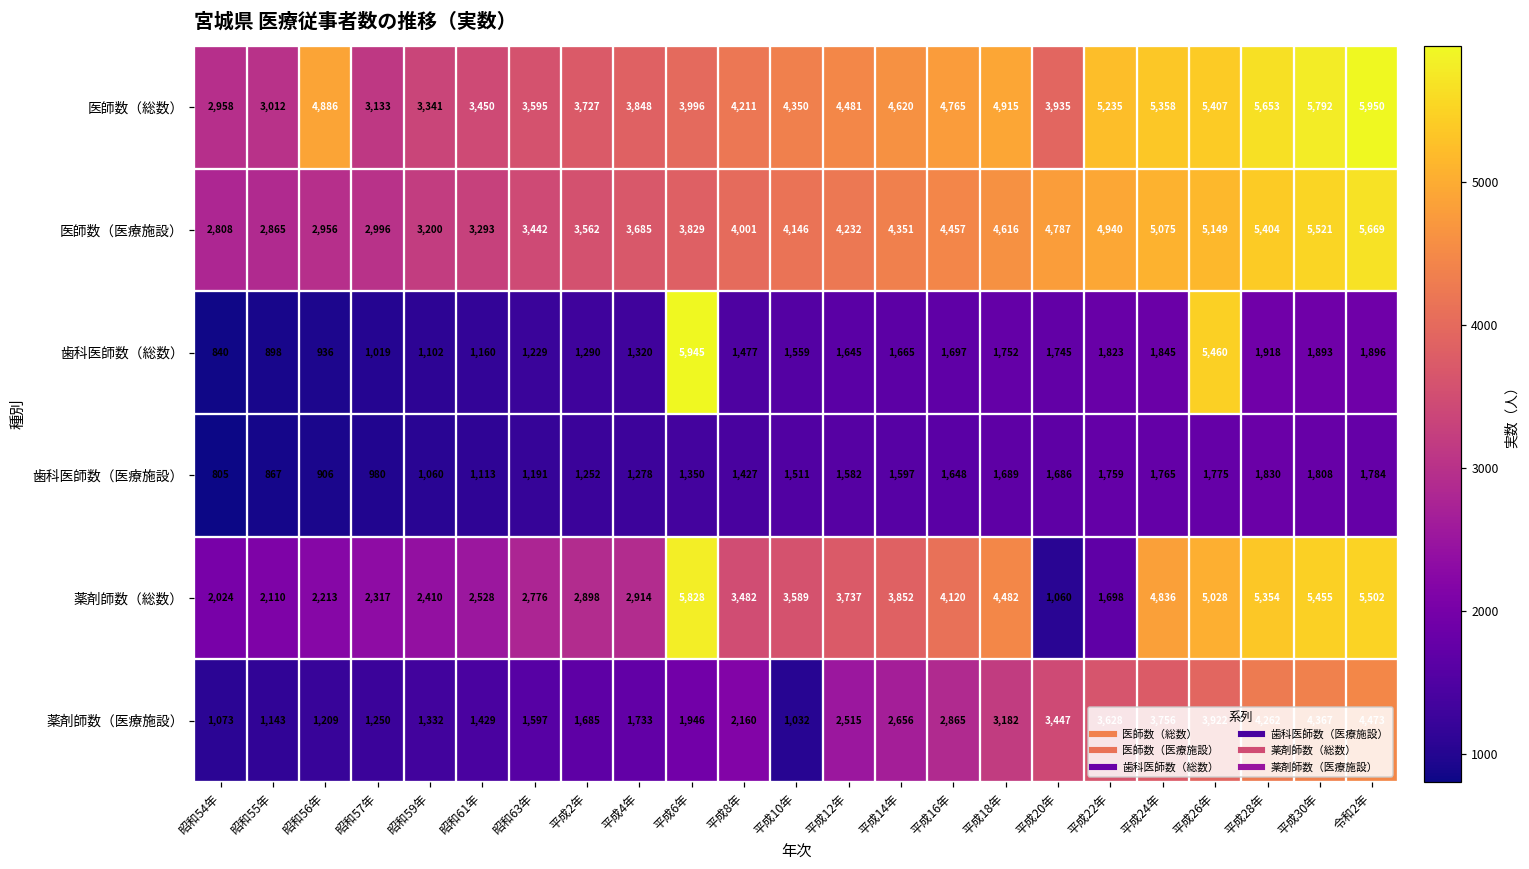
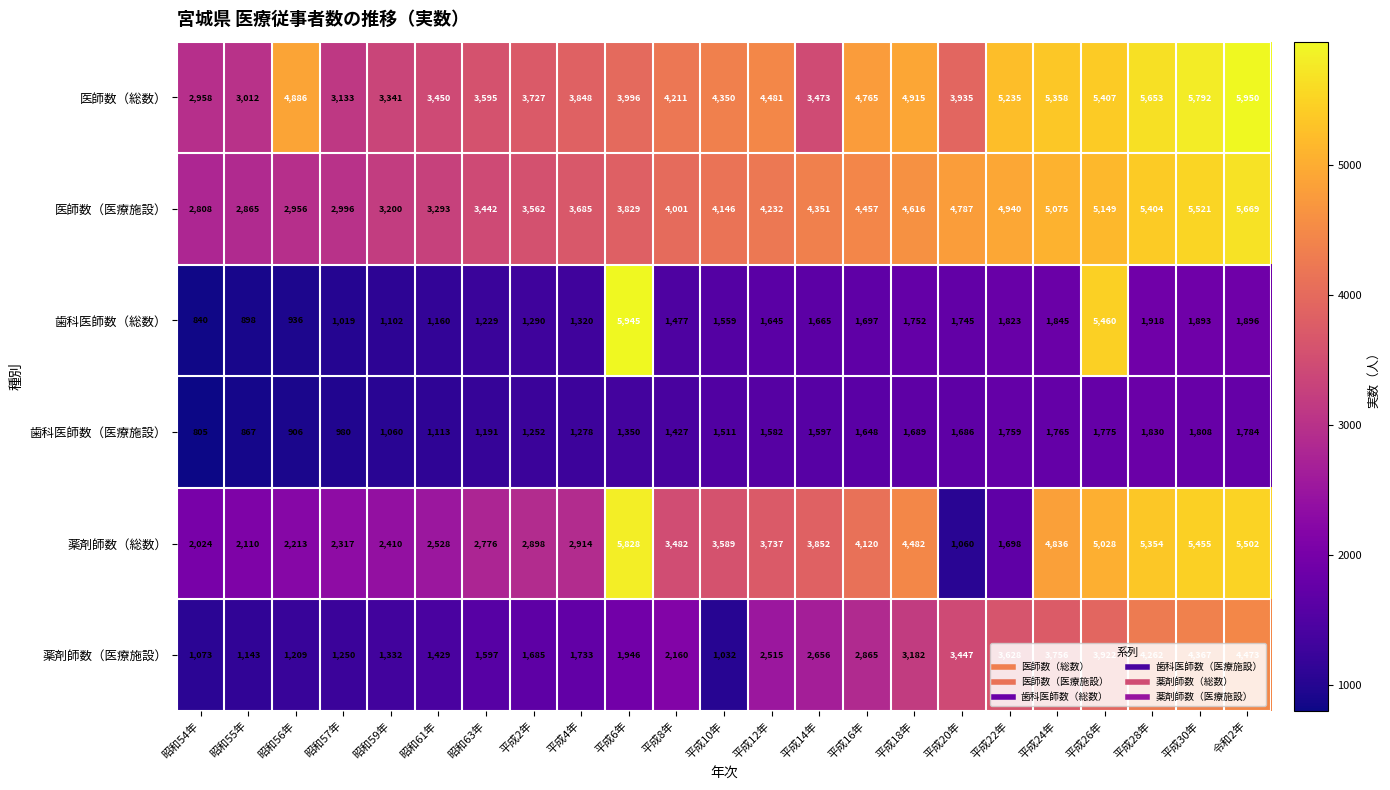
医師数（総数）, 平成14年: 4,620 -> 3,473
